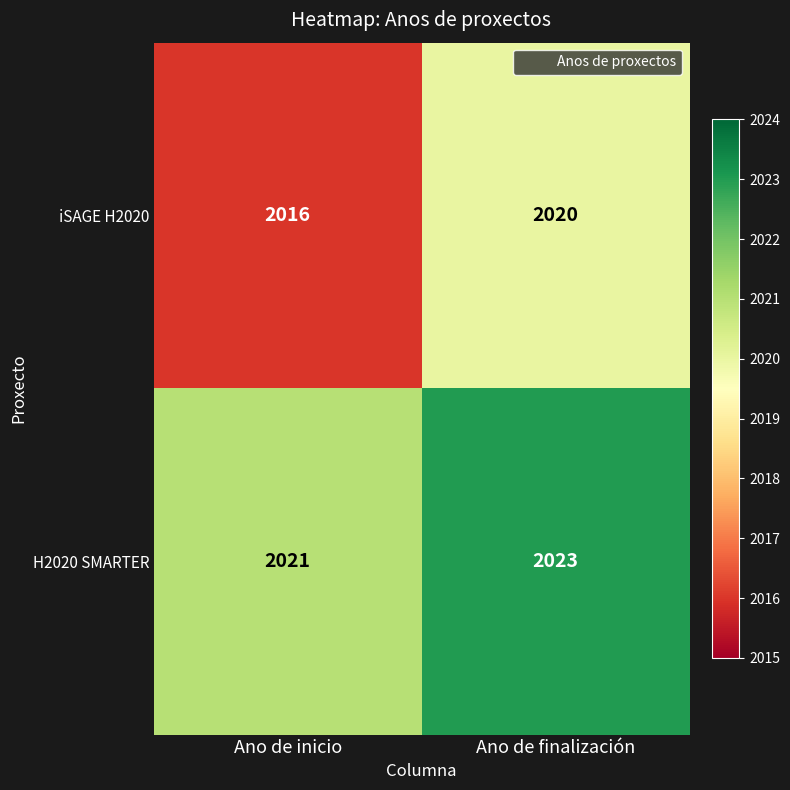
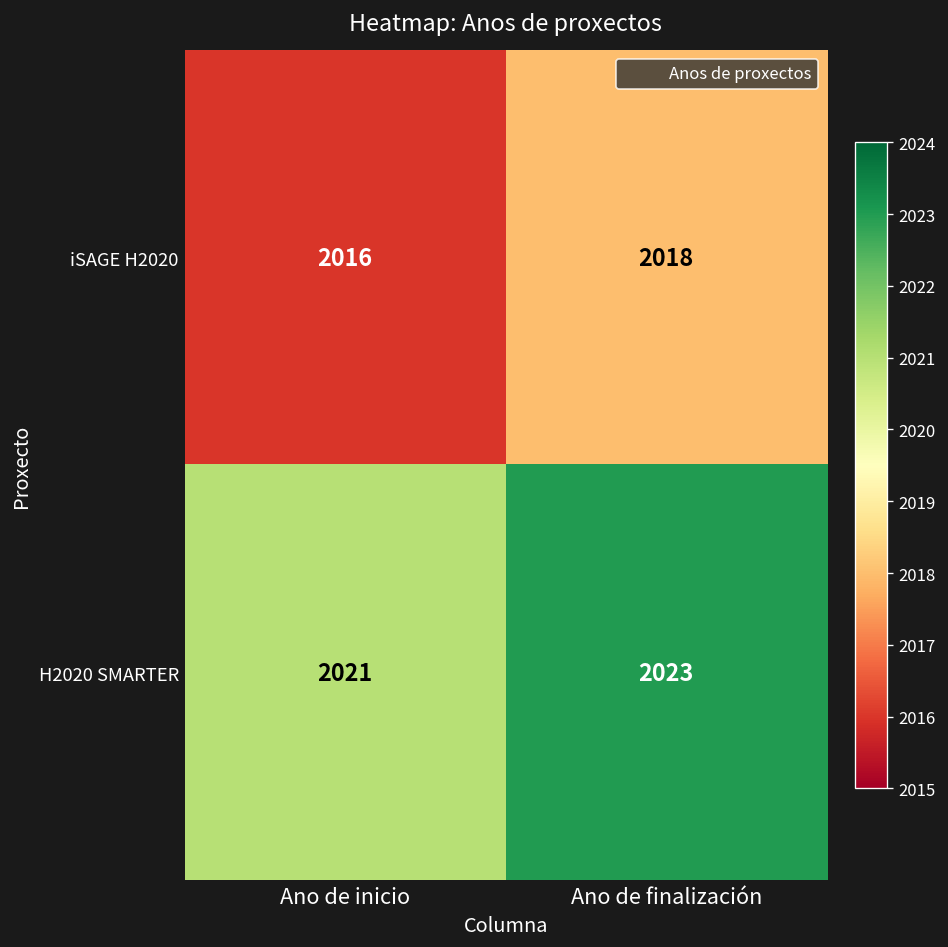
iSAGE H2020, Ano de finalización: 2020 -> 2018
